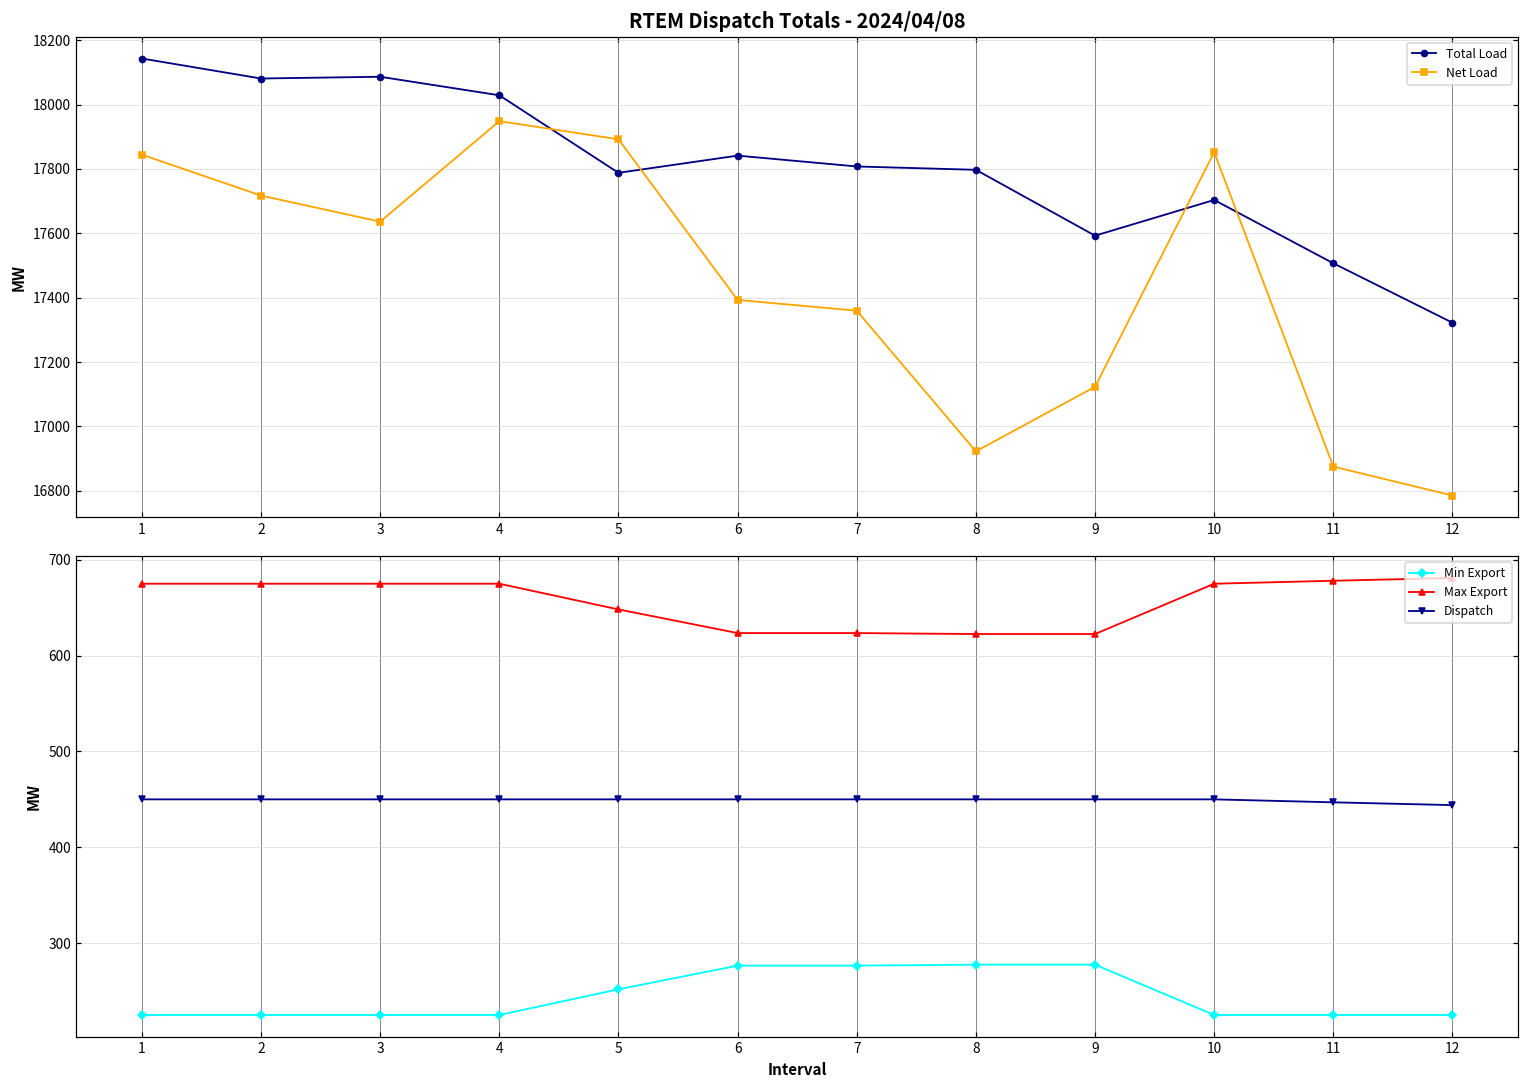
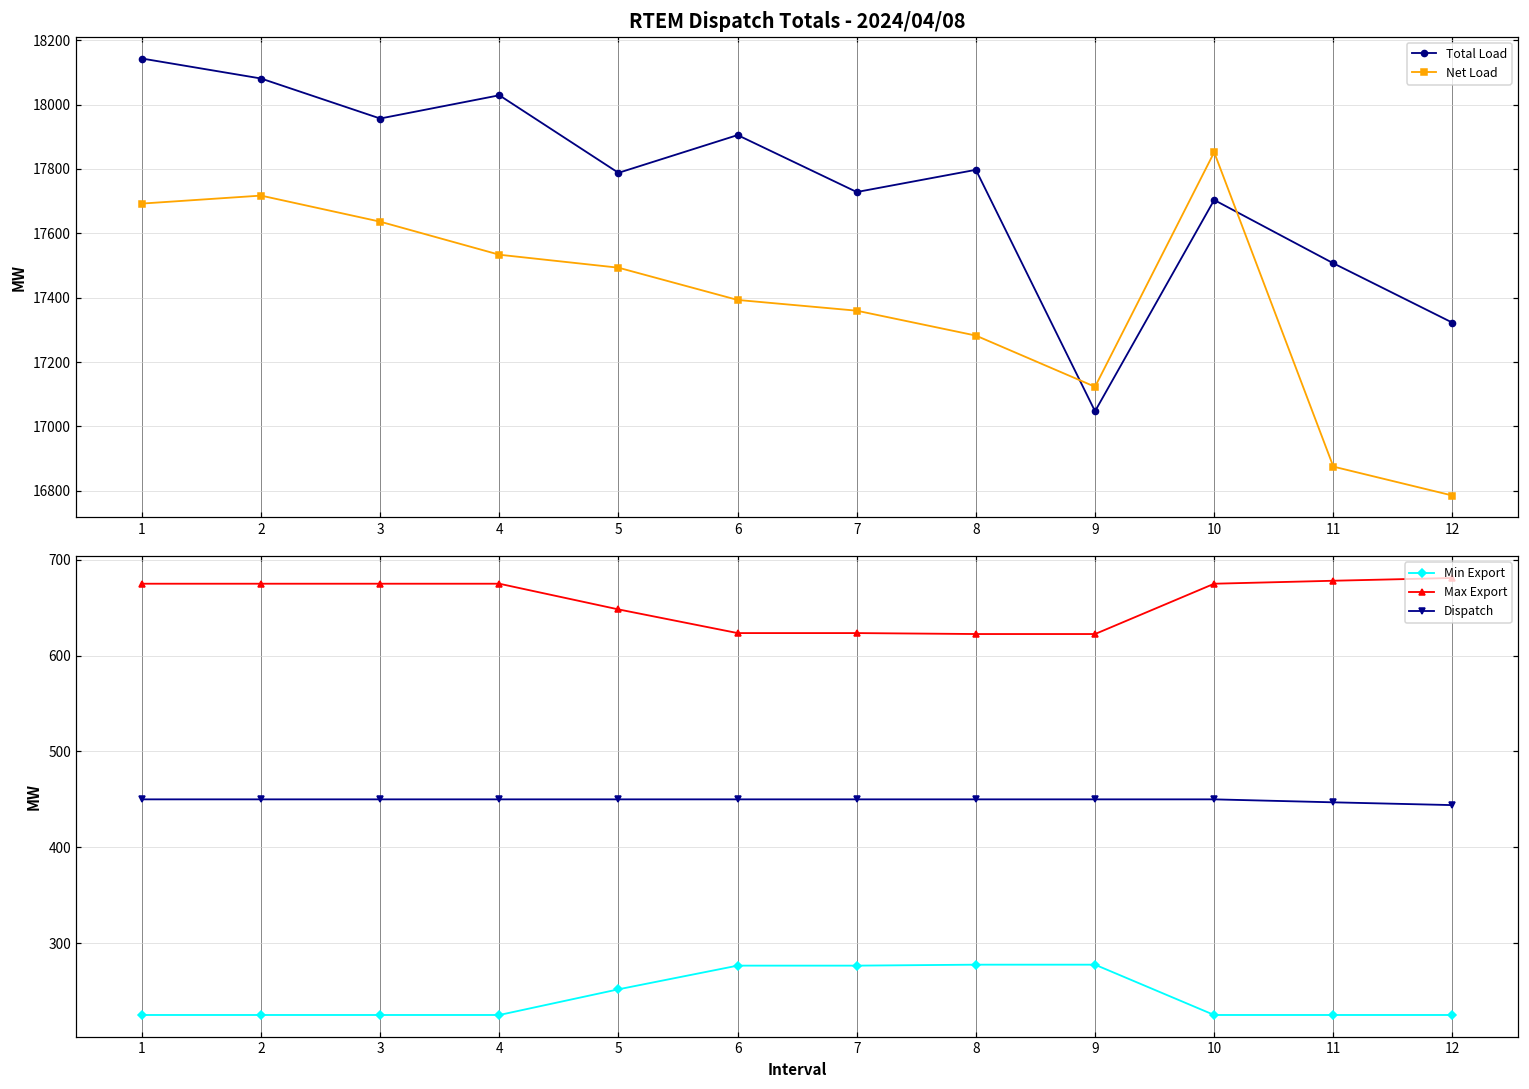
RTEM Dispatch Totals - 2024/04/08, Net Load, 1: 17840 -> 17690
RTEM Dispatch Totals - 2024/04/08, Total Load, 3: 18090 -> 17960
RTEM Dispatch Totals - 2024/04/08, Net Load, 4: 17950 -> 17530
RTEM Dispatch Totals - 2024/04/08, Net Load, 5: 17890 -> 17490
RTEM Dispatch Totals - 2024/04/08, Total Load, 6: 17840 -> 17910
RTEM Dispatch Totals - 2024/04/08, Total Load, 7: 17810 -> 17730
RTEM Dispatch Totals - 2024/04/08, Net Load, 8: 16920 -> 17280
RTEM Dispatch Totals - 2024/04/08, Total Load, 9: 17590 -> 17050
